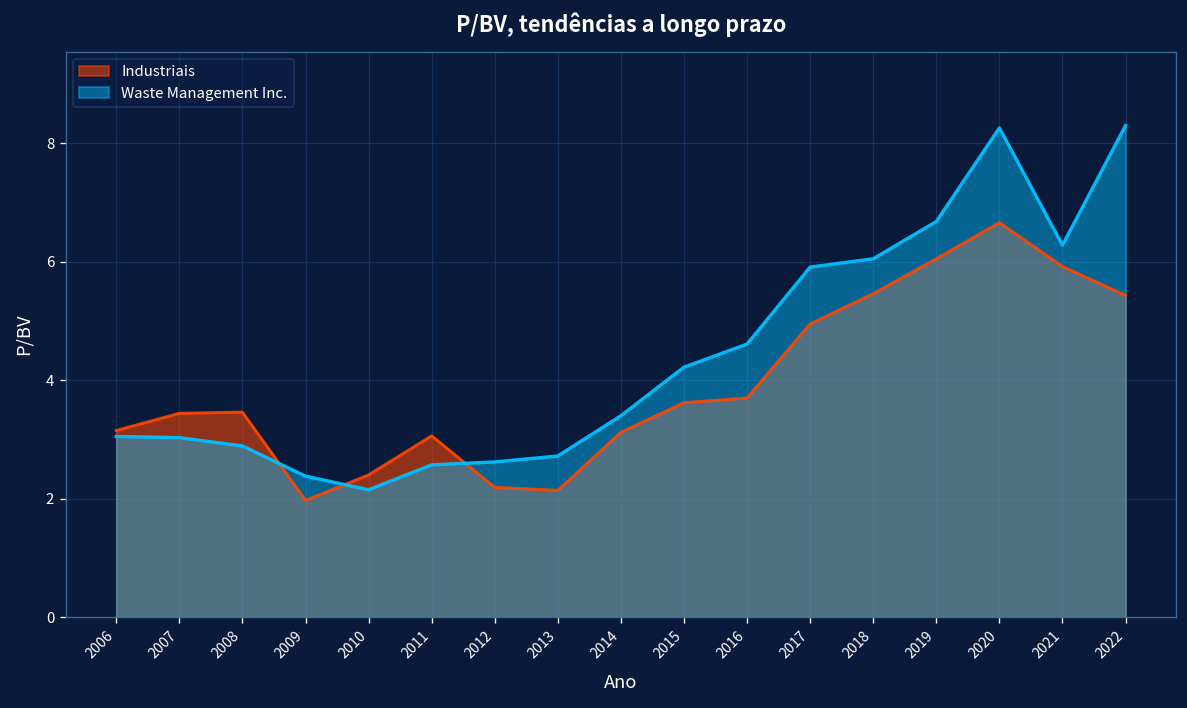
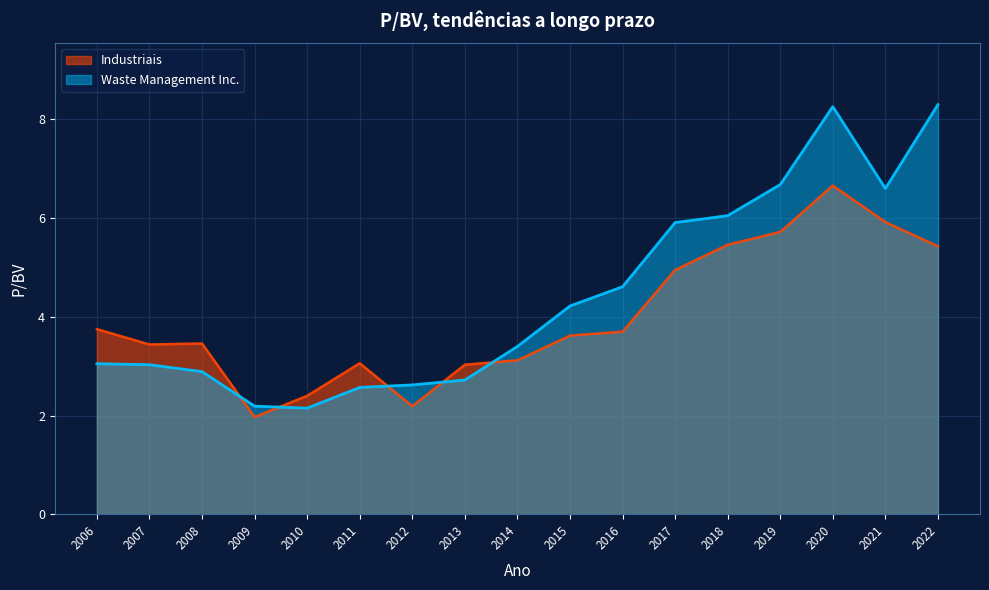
Industriais, 2006: 3.2 -> 3.8
Waste Management Inc., 2009: 2.4 -> 2.2
Industriais, 2013: 2.1 -> 3.0
Industriais, 2019: 6.1 -> 5.7
Waste Management Inc., 2021: 6.3 -> 6.6
